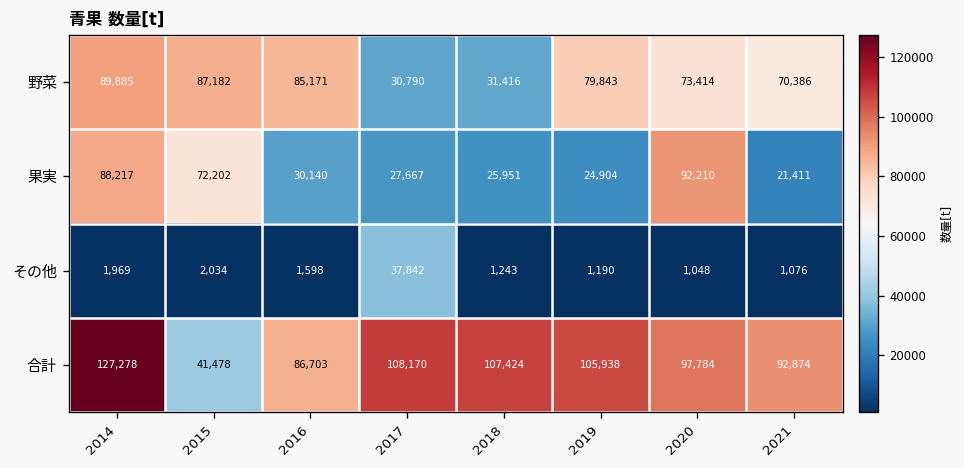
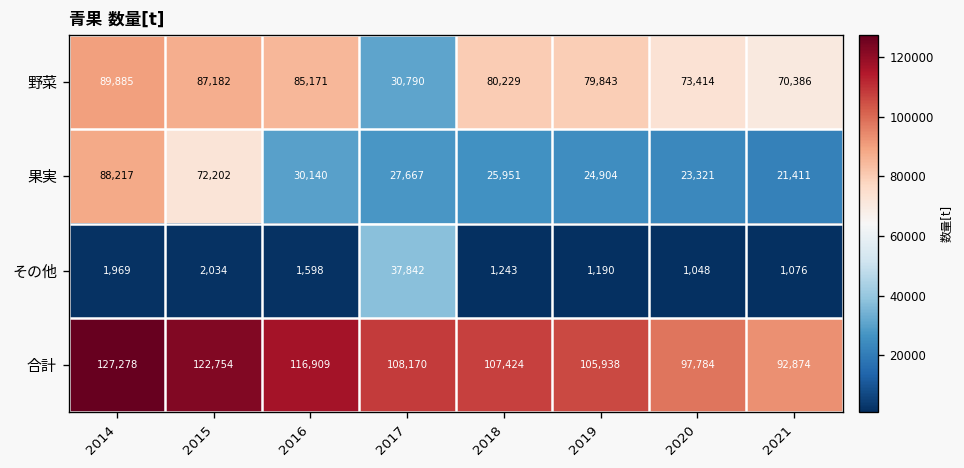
野菜, 2018: 31,416 -> 80,229
果実, 2020: 92,210 -> 23,321
合計, 2015: 41,478 -> 122,754
合計, 2016: 86,703 -> 116,909
